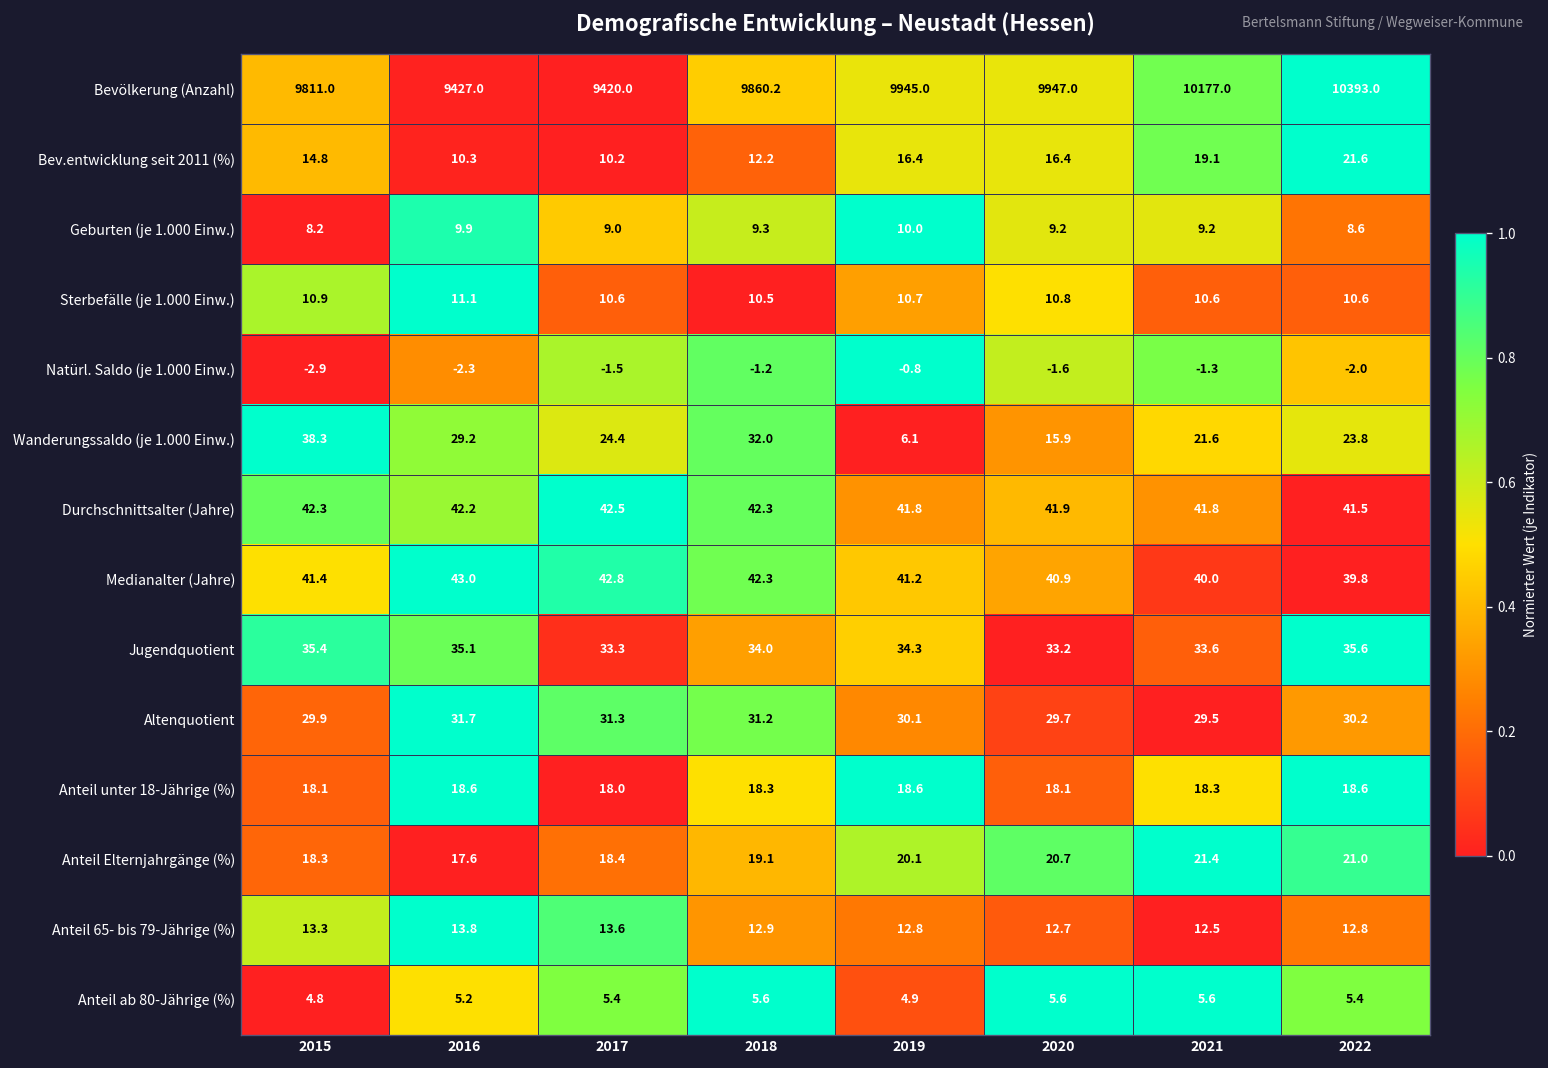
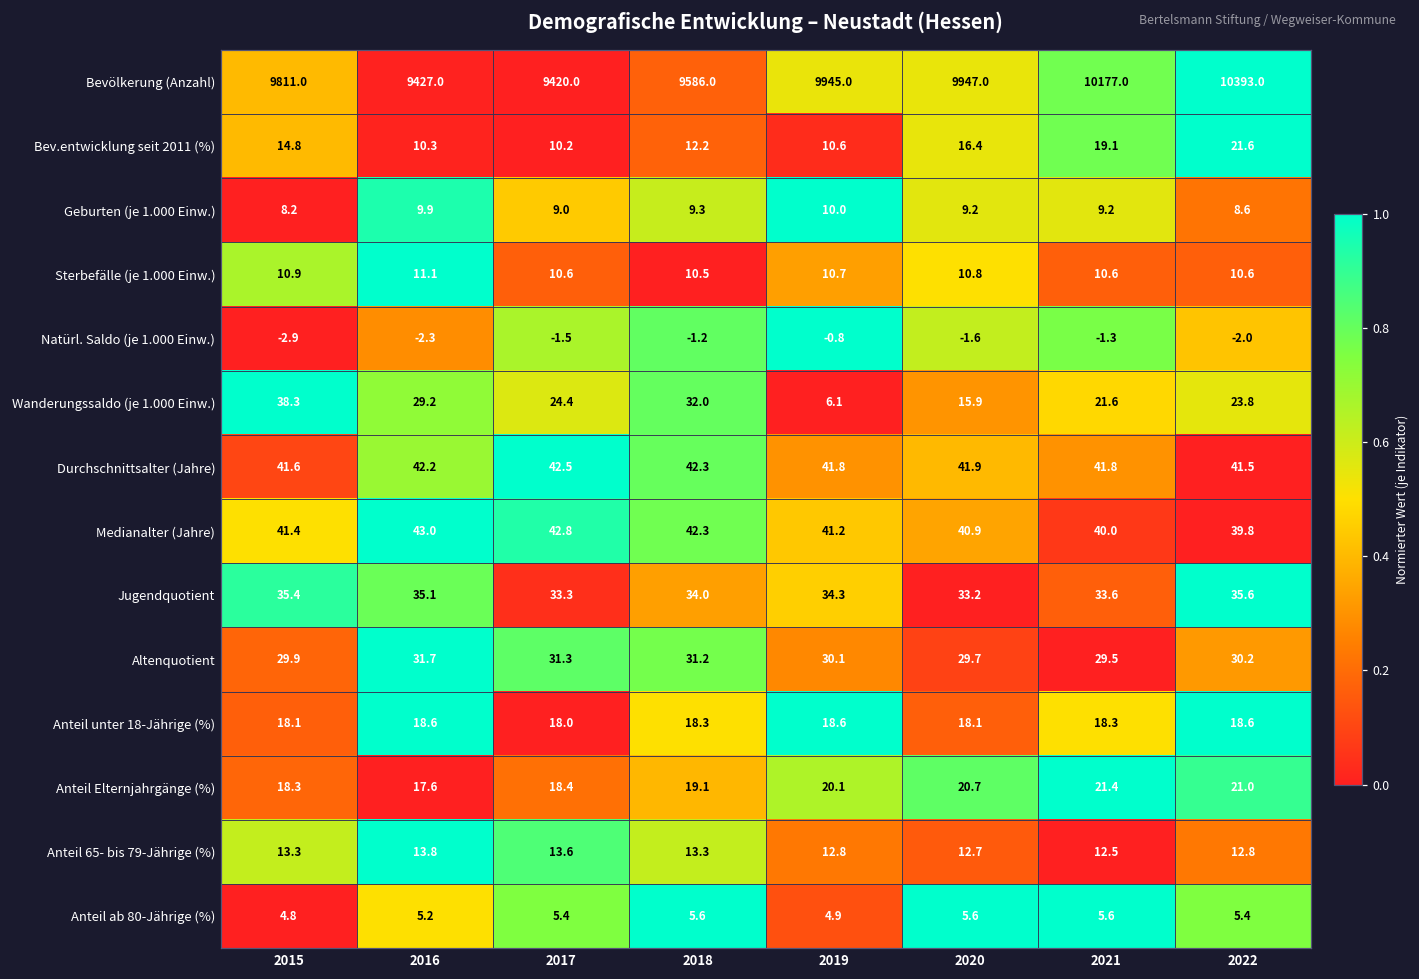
Bevölkerung (Anzahl), 2018: 9860.2 -> 9586.0
Bev.entwicklung seit 2011 (%), 2019: 16.4 -> 10.6
Durchschnittsalter (Jahre), 2015: 42.3 -> 41.6
Anteil 65- bis 79-Jährige (%), 2018: 12.9 -> 13.3
